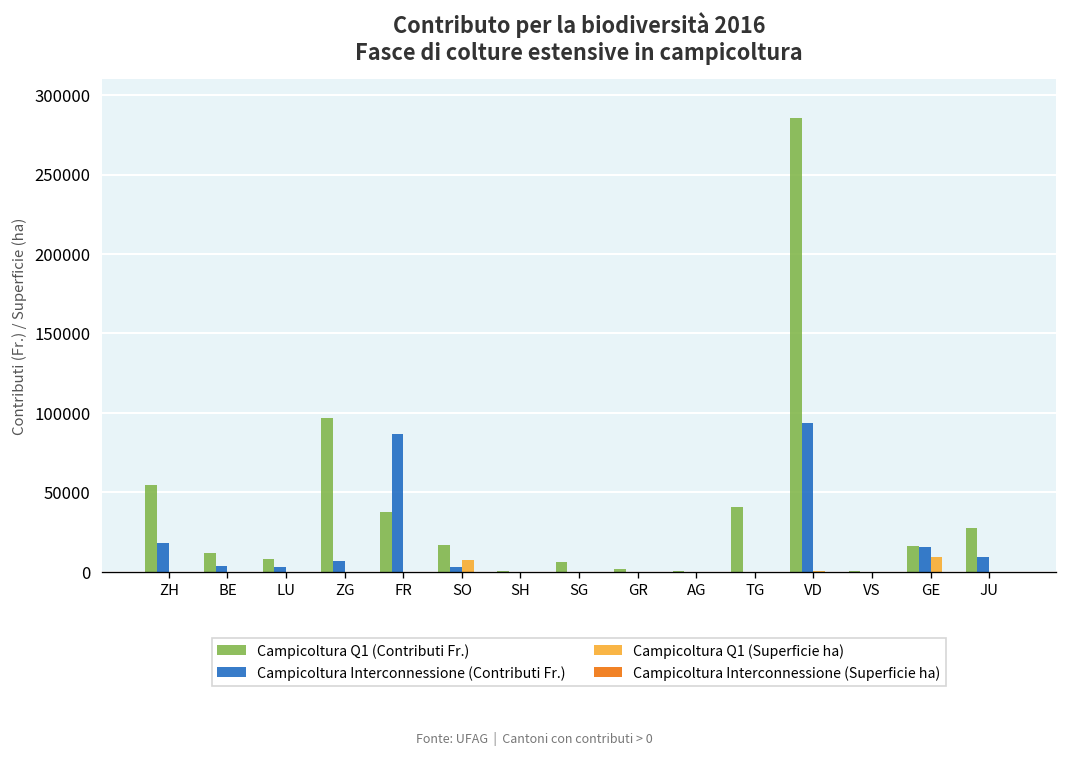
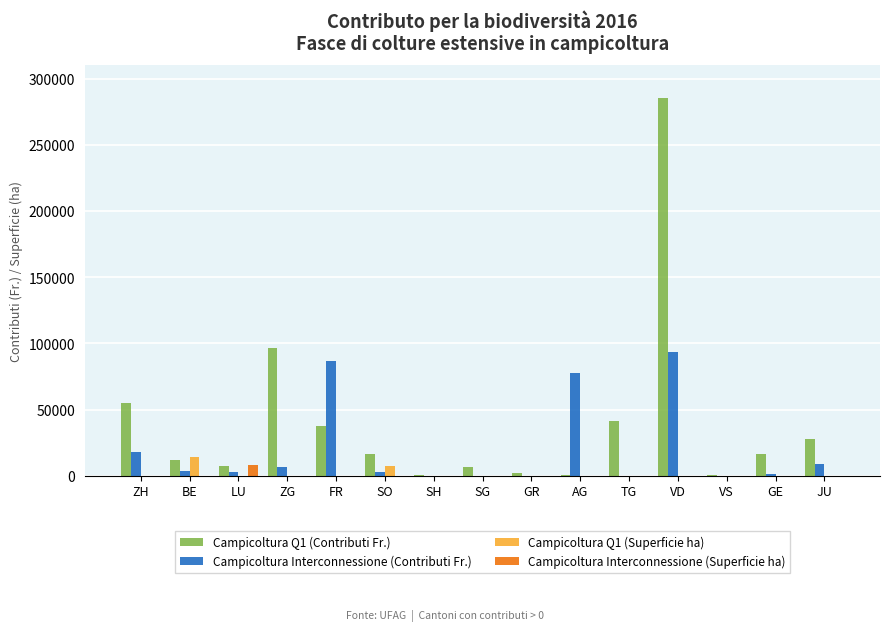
Campicoltura Q1 (Superficie ha), BE: 0 -> 14000
Campicoltura Interconnessione (Superficie ha), LU: 0 -> 8000
Campicoltura Interconnessione (Contributi Fr.), AG: 0 -> 77000
Campicoltura Interconnessione (Contributi Fr.), GE: 15000 -> 1000
Campicoltura Q1 (Superficie ha), GE: 9000 -> 0
